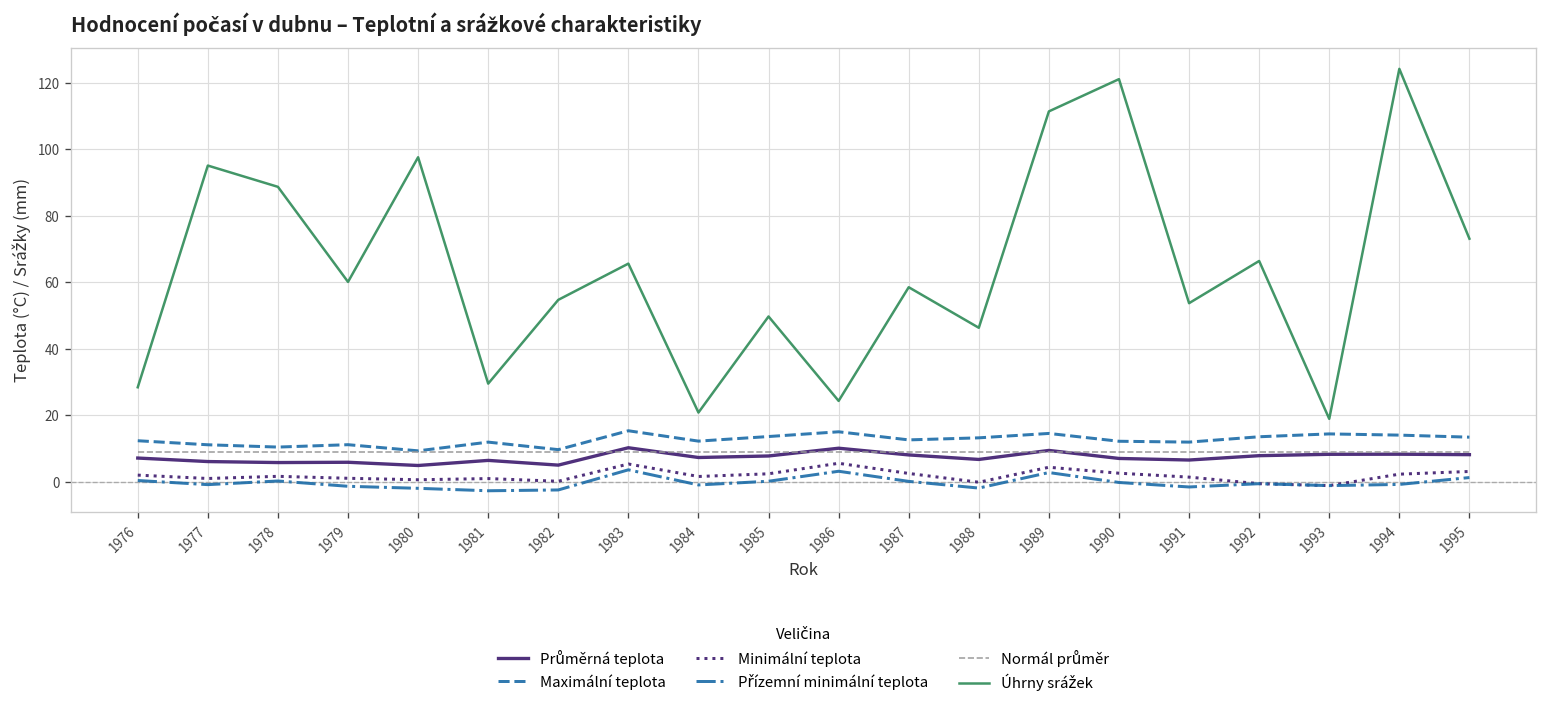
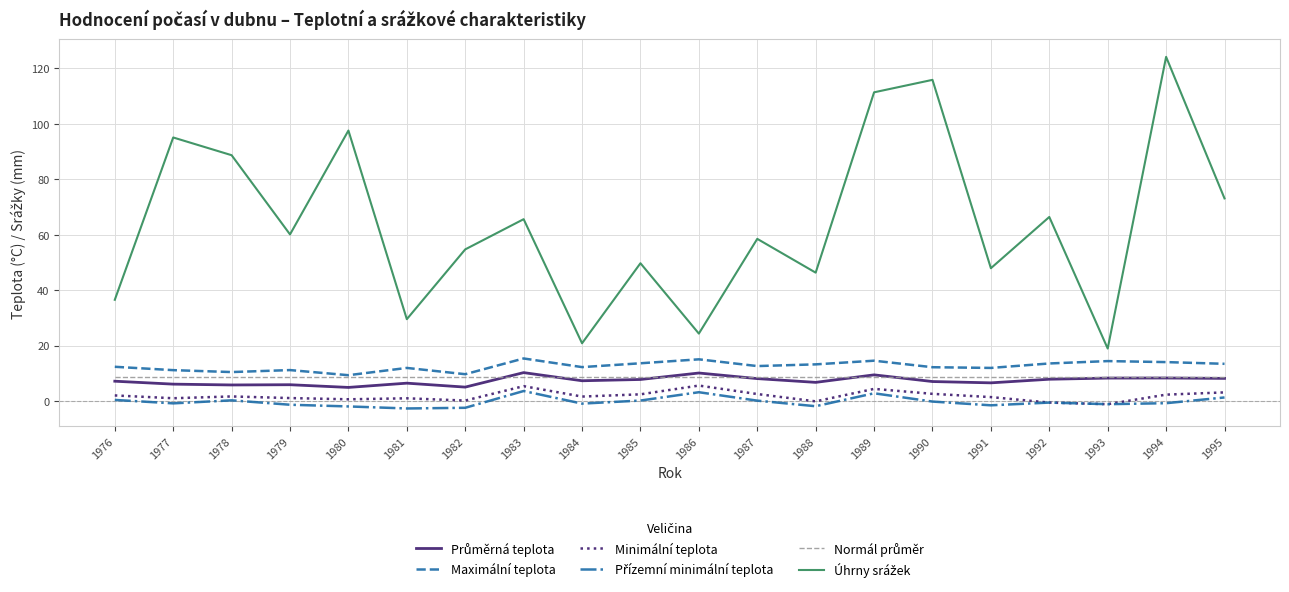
Úhrny srážek, 1976: 28 -> 37
Úhrny srážek, 1990: 121 -> 116
Úhrny srážek, 1991: 54 -> 48
